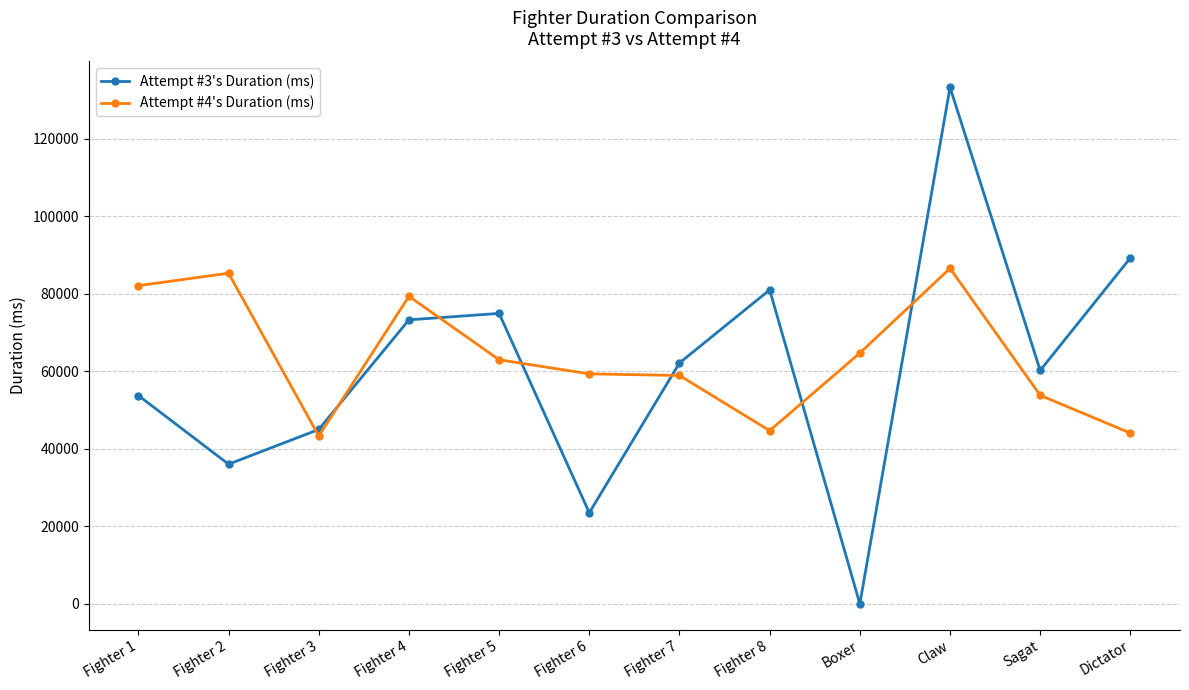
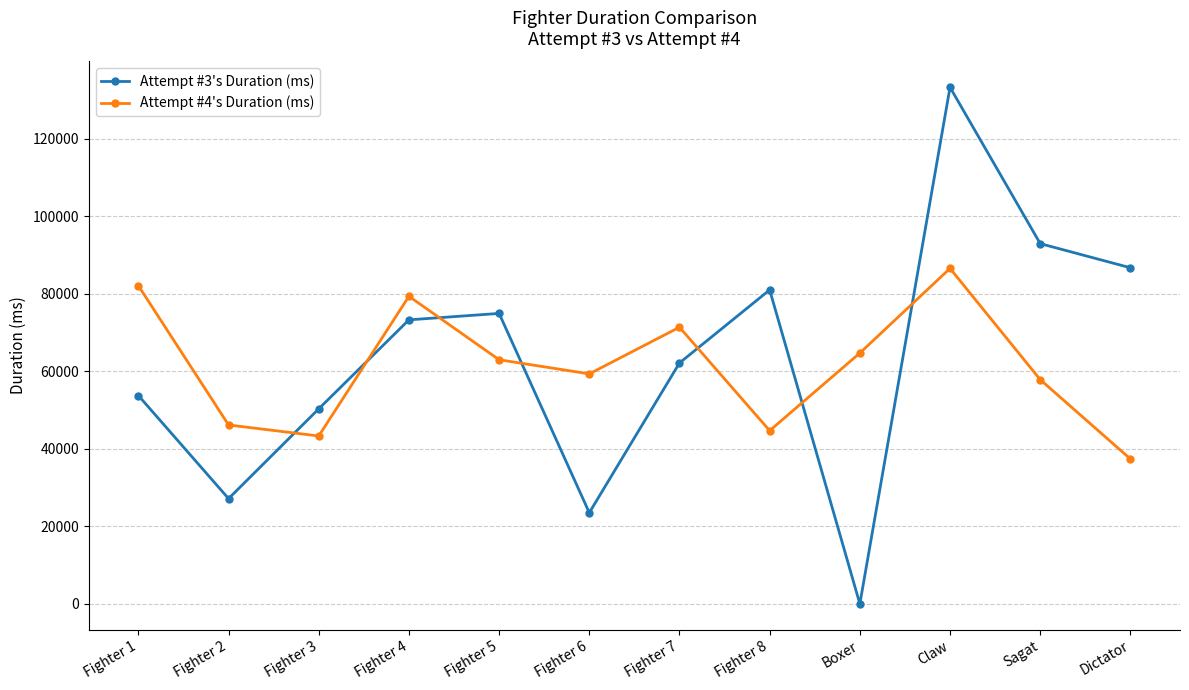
Attempt #3's Duration (ms), Fighter 2: 36000 -> 27000
Attempt #4's Duration (ms), Fighter 2: 85000 -> 46000
Attempt #3's Duration (ms), Fighter 3: 45000 -> 50000
Attempt #4's Duration (ms), Fighter 7: 59000 -> 71000
Attempt #3's Duration (ms), Sagat: 60000 -> 93000
Attempt #4's Duration (ms), Sagat: 54000 -> 58000
Attempt #3's Duration (ms), Dictator: 89000 -> 87000
Attempt #4's Duration (ms), Dictator: 44000 -> 37000
